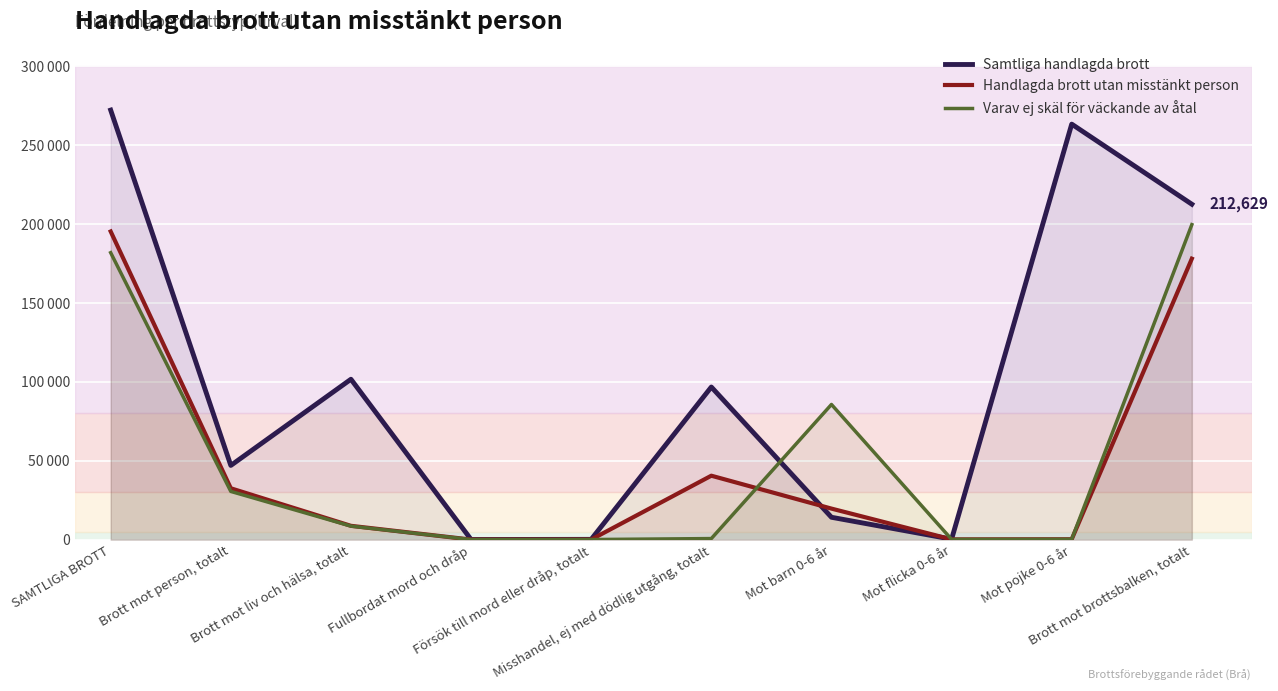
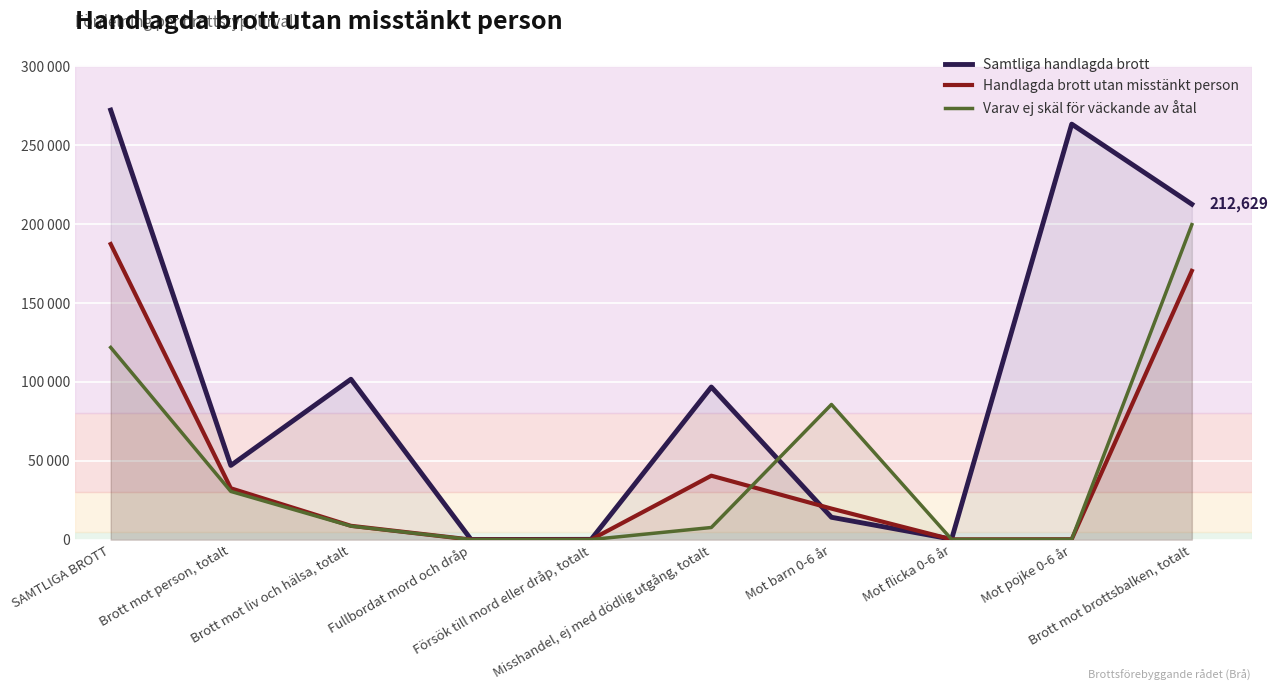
Handlagda brott utan misstänkt person, SAMTLIGA BROTT: 195000 -> 187000
Varav ej skäl för väckande av åtal, SAMTLIGA BROTT: 182000 -> 122000
Varav ej skäl för väckande av åtal, Misshandel, ej med dödlig utgång, totalt: 1000 -> 8000
Handlagda brott utan misstänkt person, Brott mot brottsbalken, totalt: 178000 -> 170000
